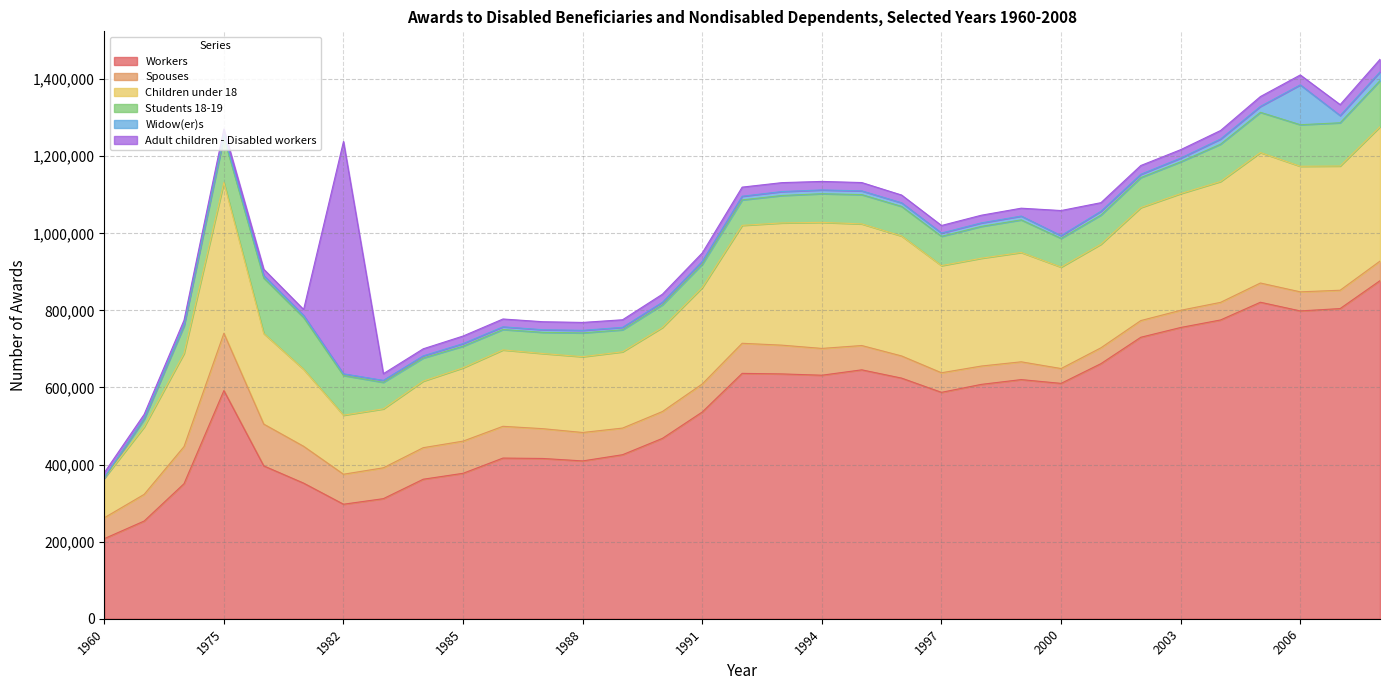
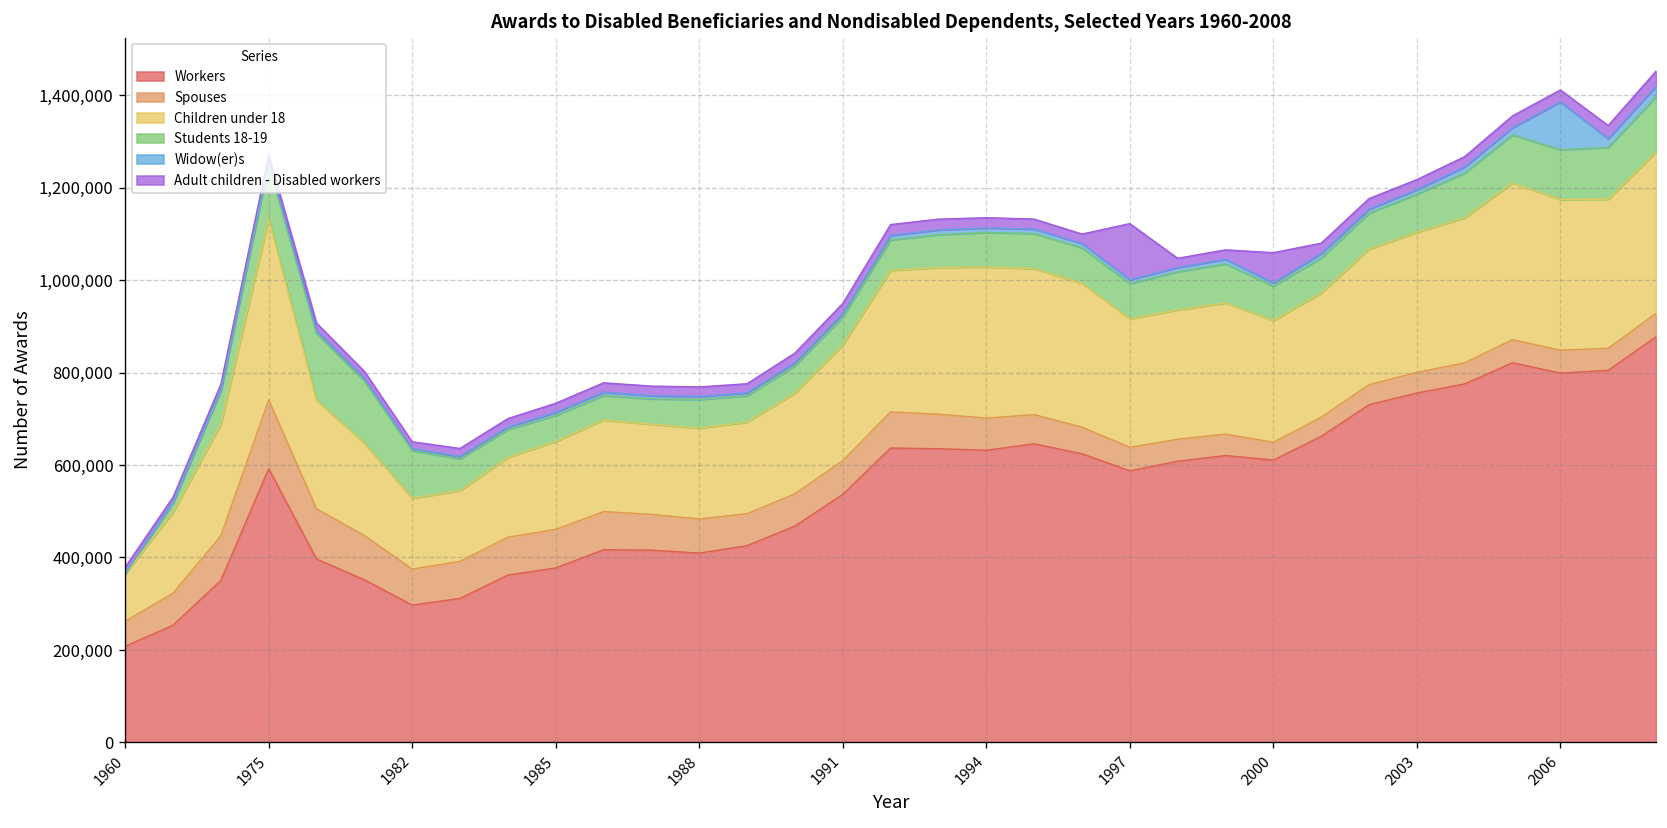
Adult children - Disabled workers, 1982: 600,000 -> 10,000
Adult children - Disabled workers, 1997: 20,000 -> 120,000
